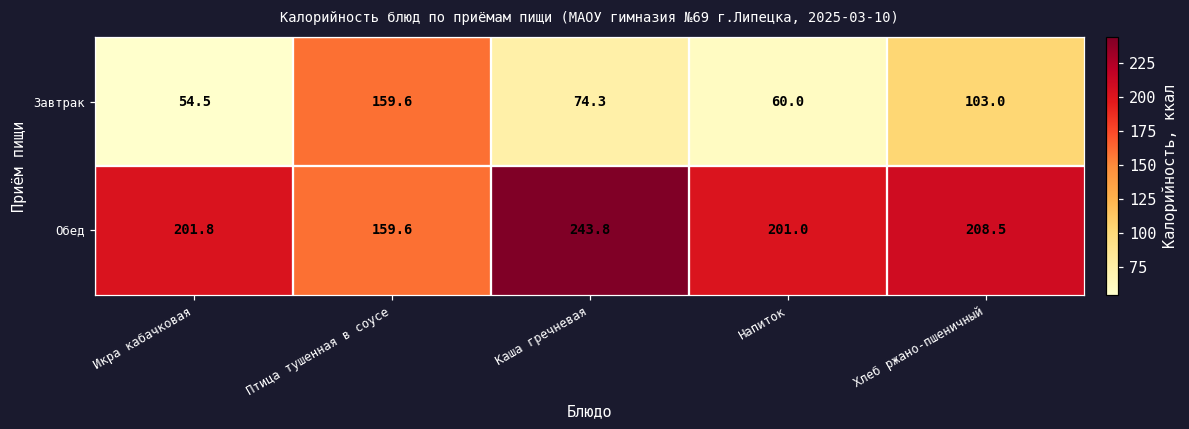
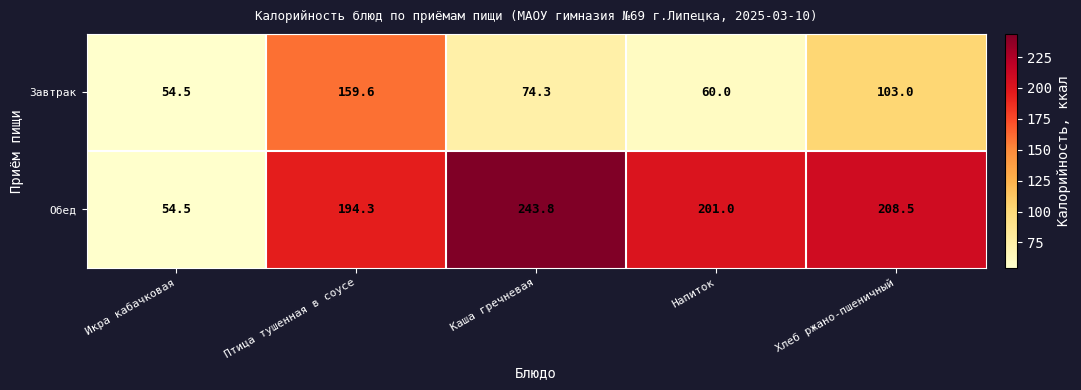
Обед, Икра кабачковая: 201.8 -> 54.5
Обед, Птица тушенная в соусе: 159.6 -> 194.3
